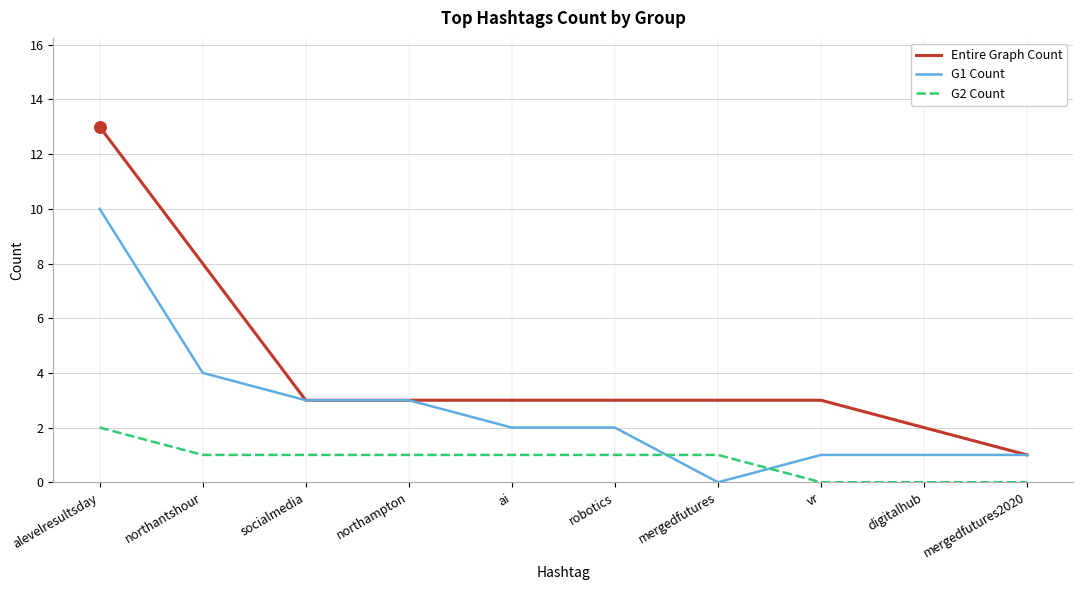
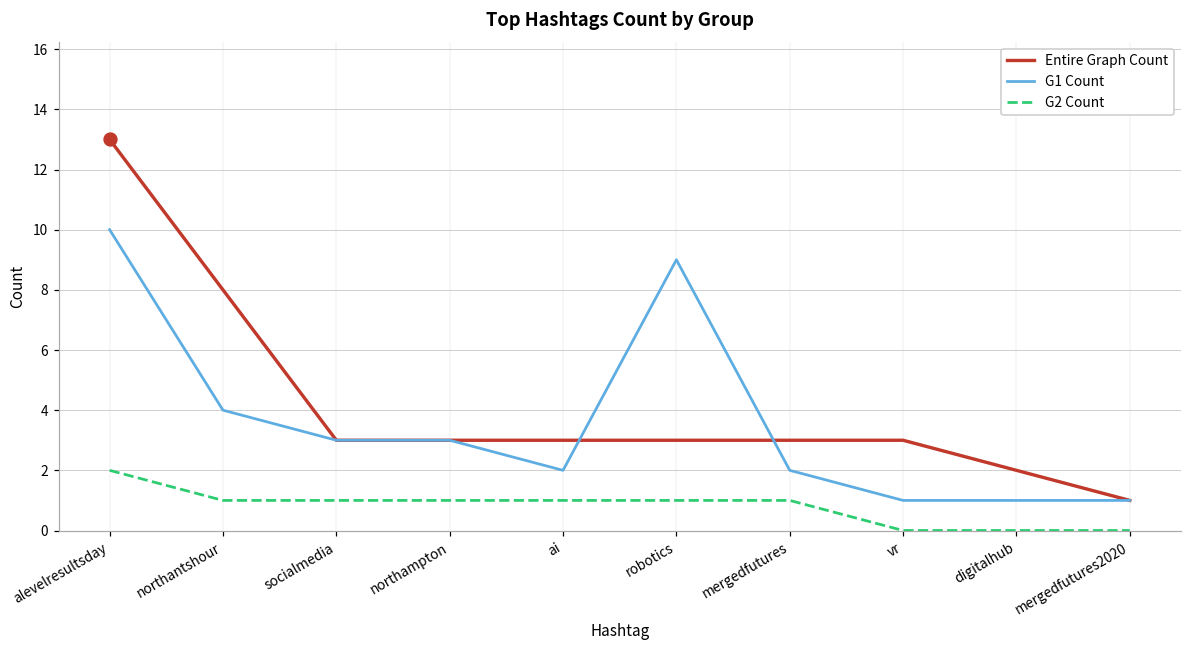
G1 Count, robotics: 2 -> 9
G1 Count, mergedfutures: 0 -> 2
